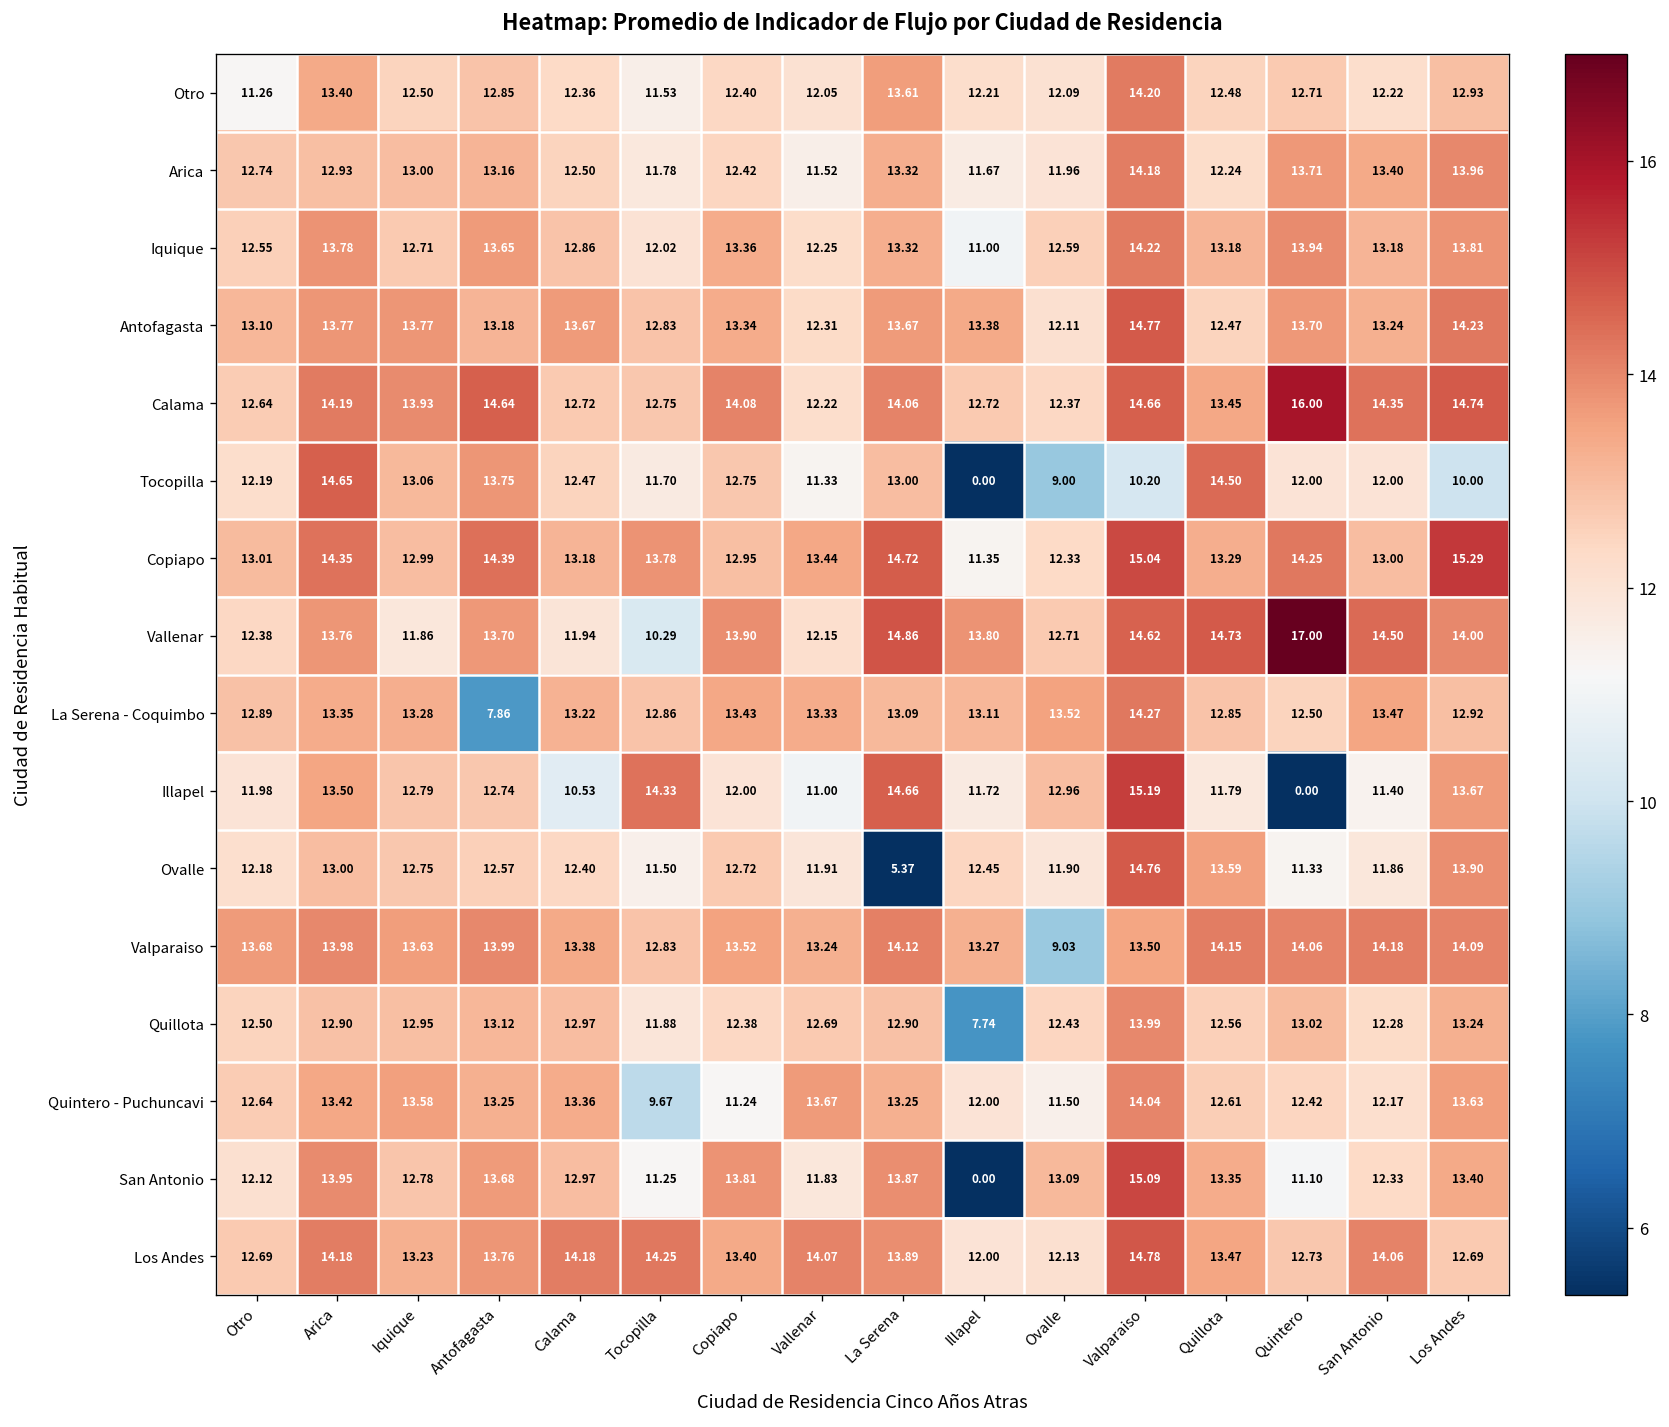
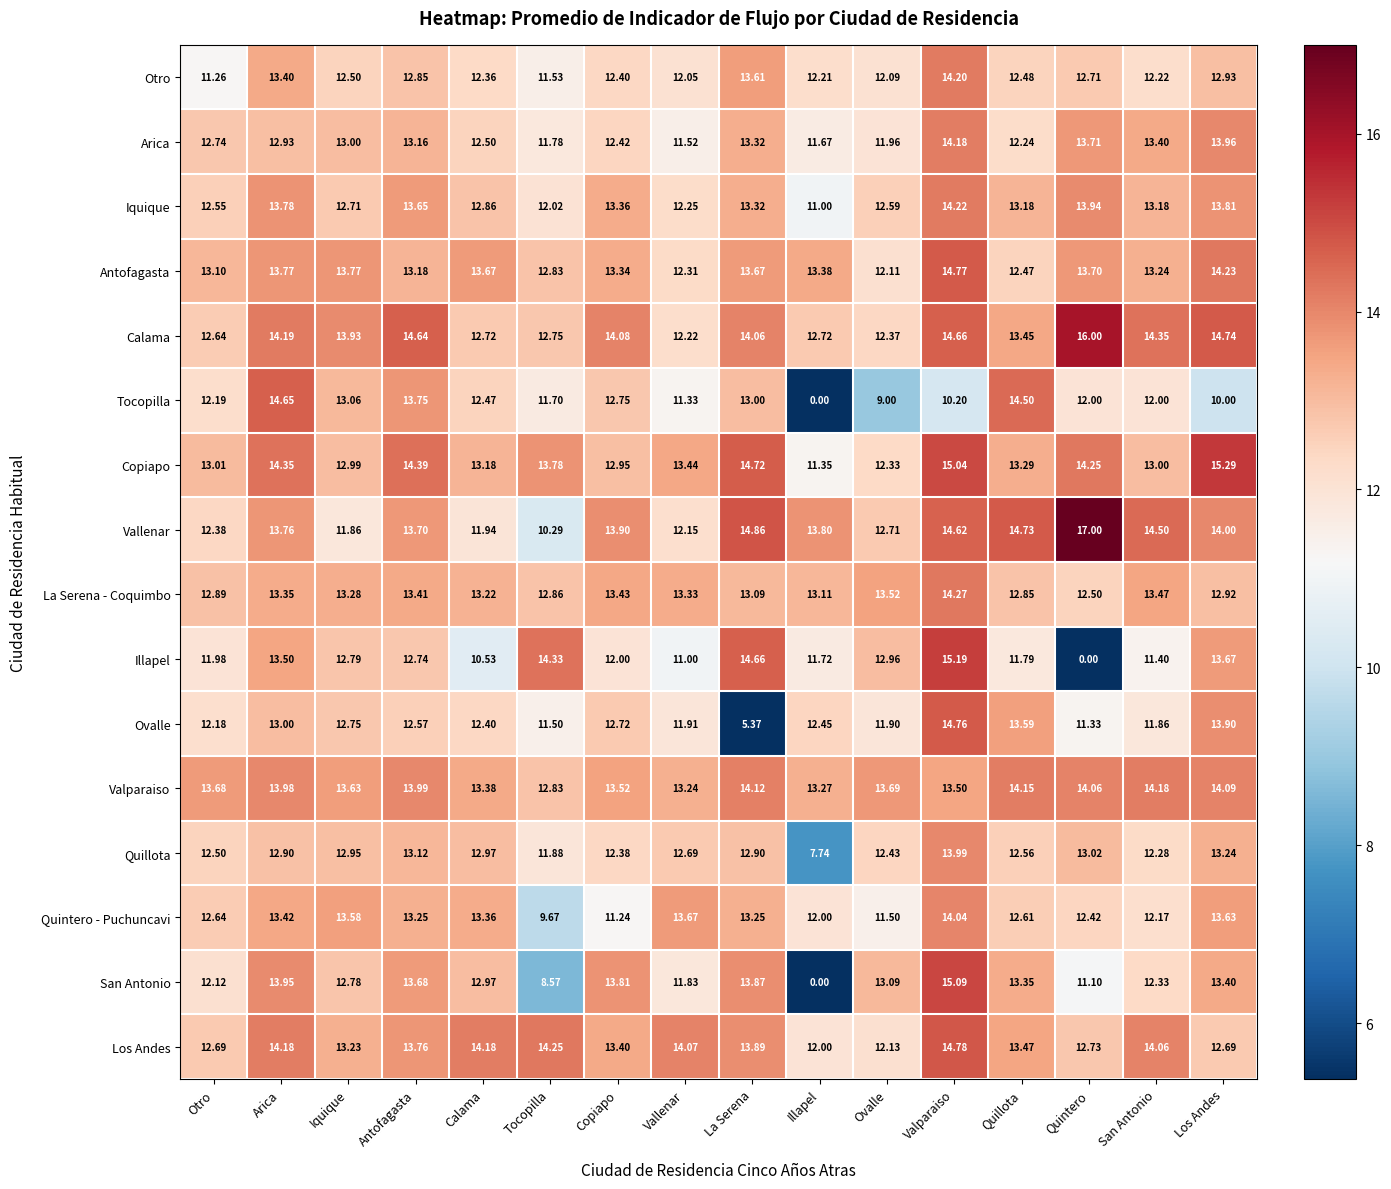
La Serena - Coquimbo, Antofagasta: 7.86 -> 13.41
Valparaiso, Ovalle: 9.03 -> 13.69
San Antonio, Tocopilla: 11.25 -> 8.57
